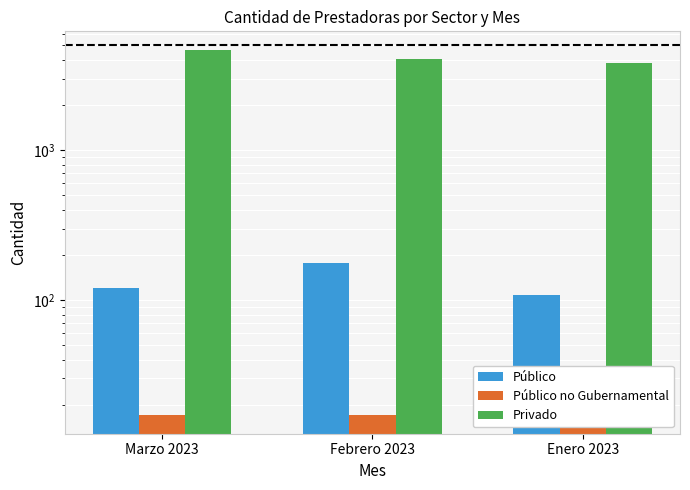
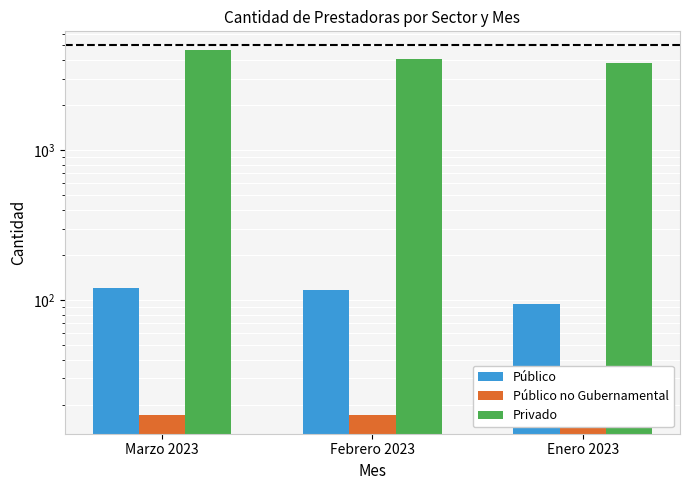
Público, Febrero 2023: 180 -> 120
Público, Enero 2023: 110 -> 90
